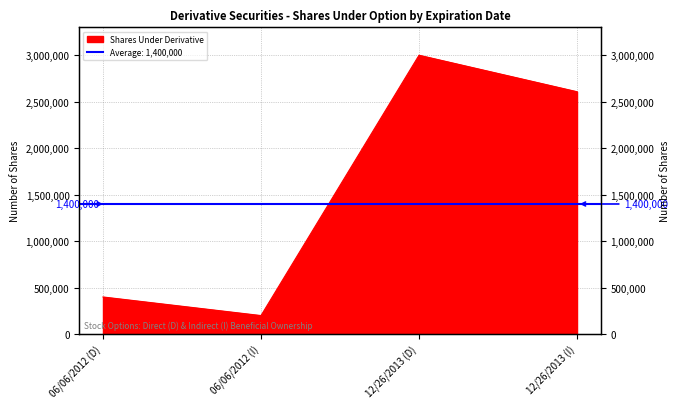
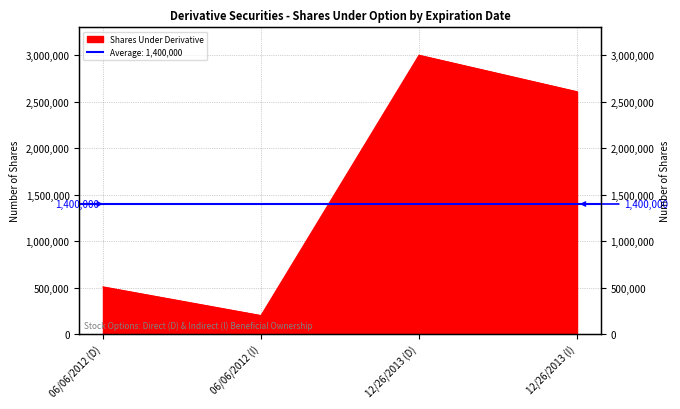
06/06/2012 (D): 400,000 -> 500,000
